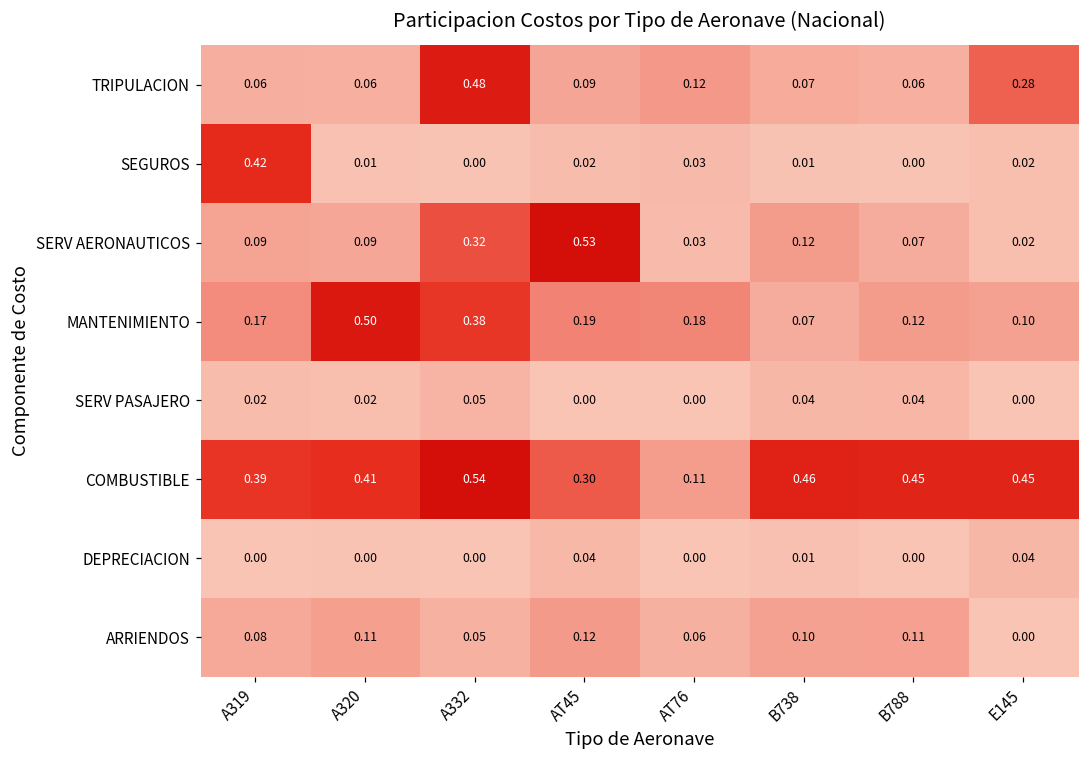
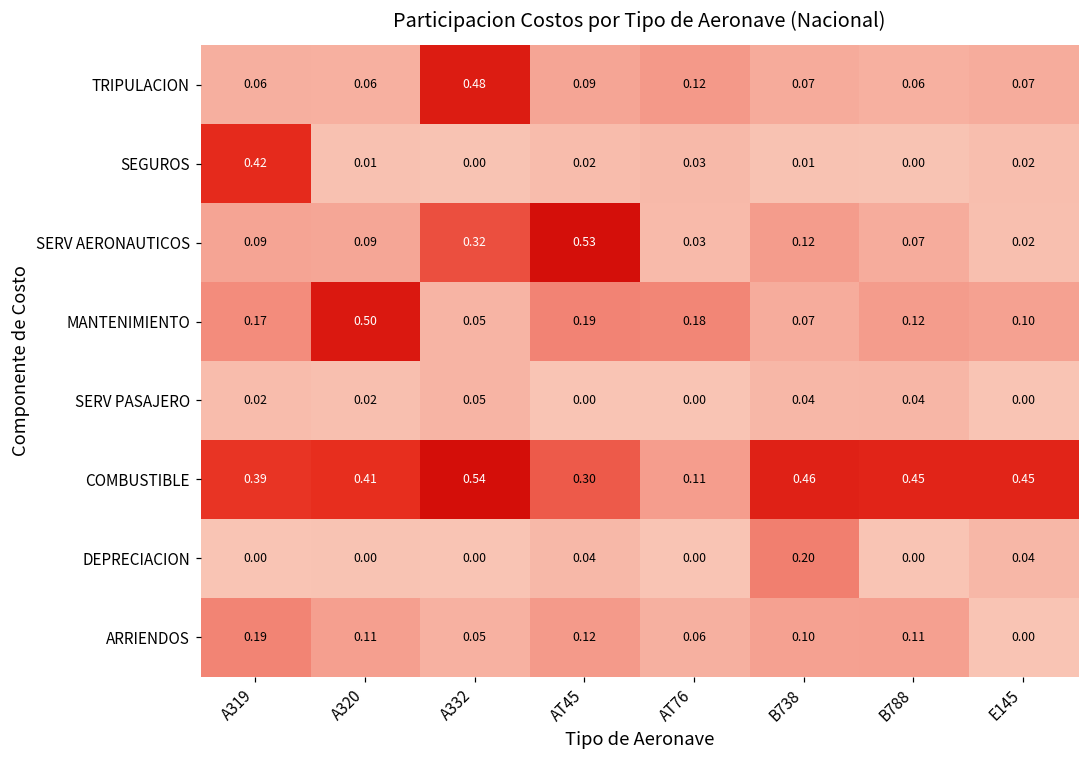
TRIPULACION, E145: 0.28 -> 0.07
MANTENIMIENTO, A332: 0.38 -> 0.05
DEPRECIACION, B738: 0.01 -> 0.20
ARRIENDOS, A319: 0.08 -> 0.19
